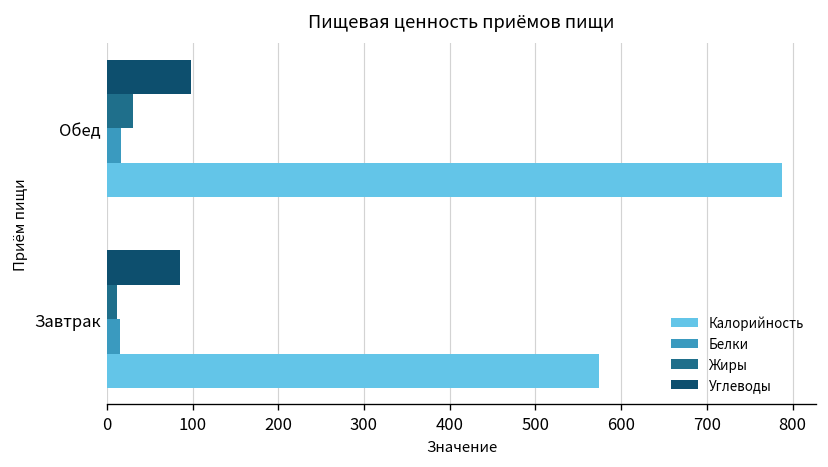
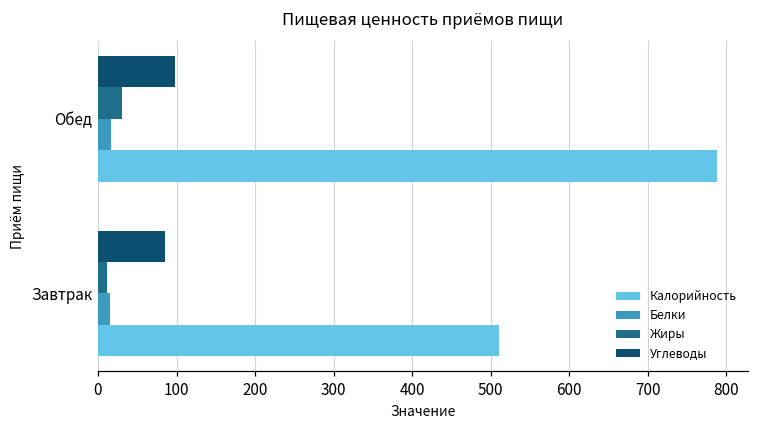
Калорийность, Завтрак: 570 -> 510
